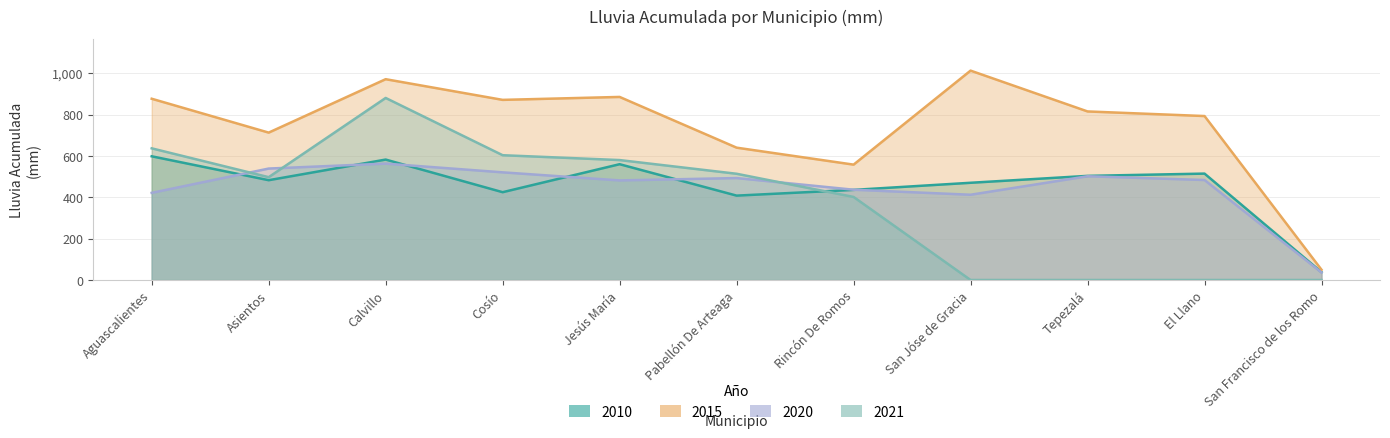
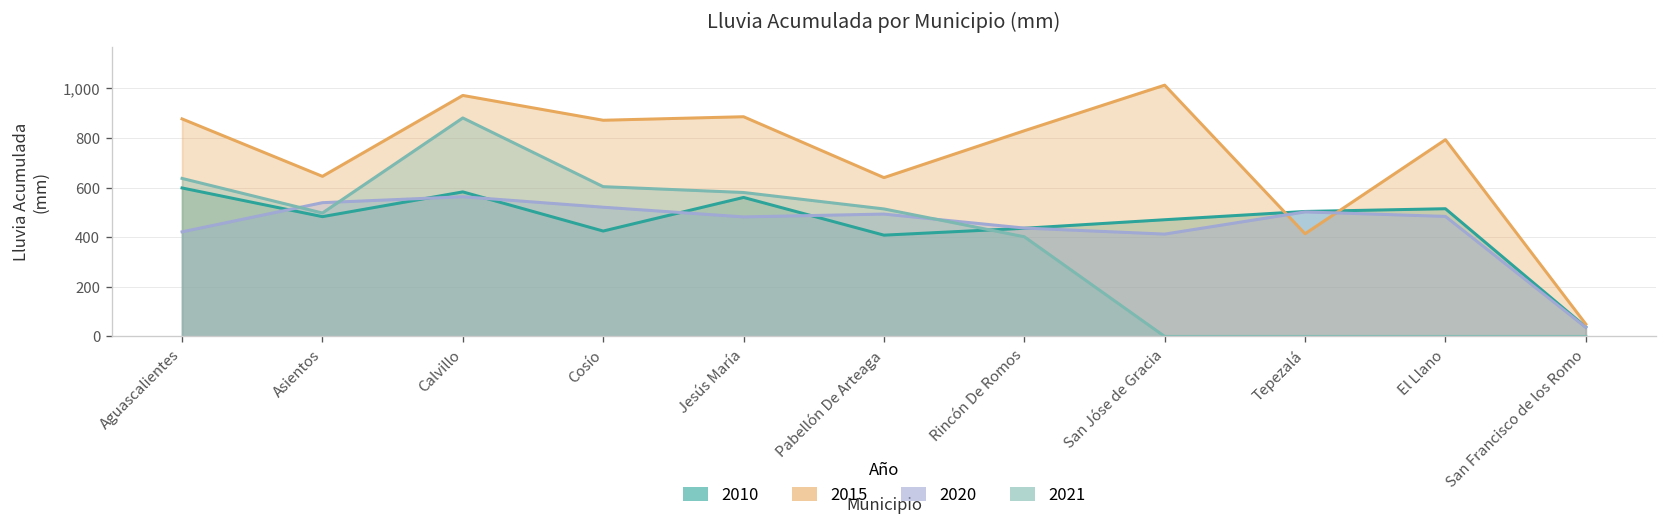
2015, Asientos: 710 -> 650
2015, Rincón De Romos: 560 -> 830
2015, Tepezalá: 820 -> 410
